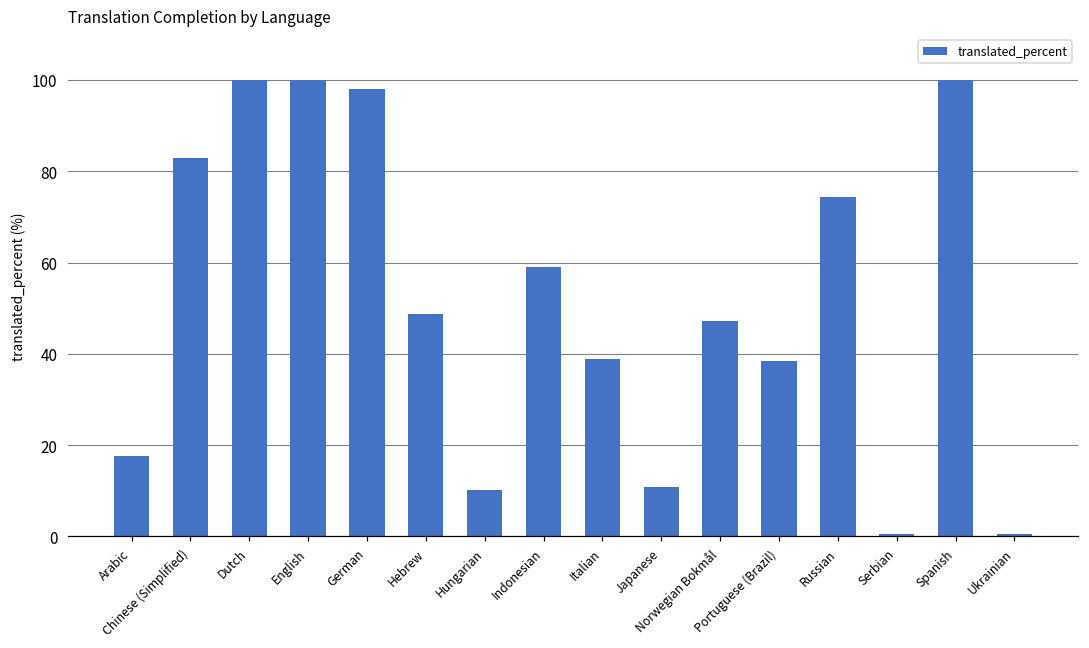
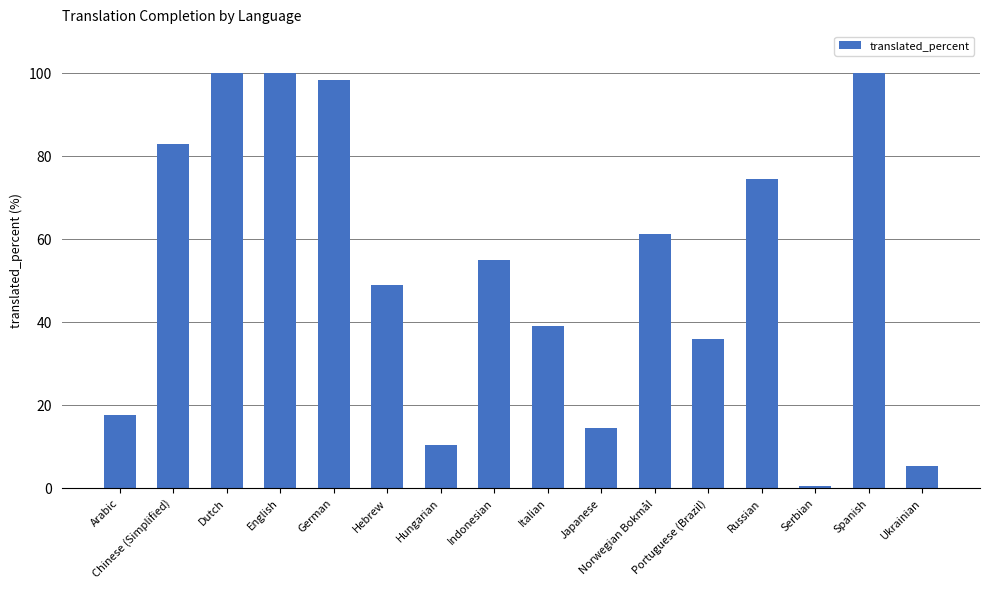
Indonesian: 59 -> 55
Japanese: 11 -> 14
Norwegian Bokmål: 47 -> 61
Portuguese (Brazil): 38 -> 36
Ukrainian: 1 -> 5
